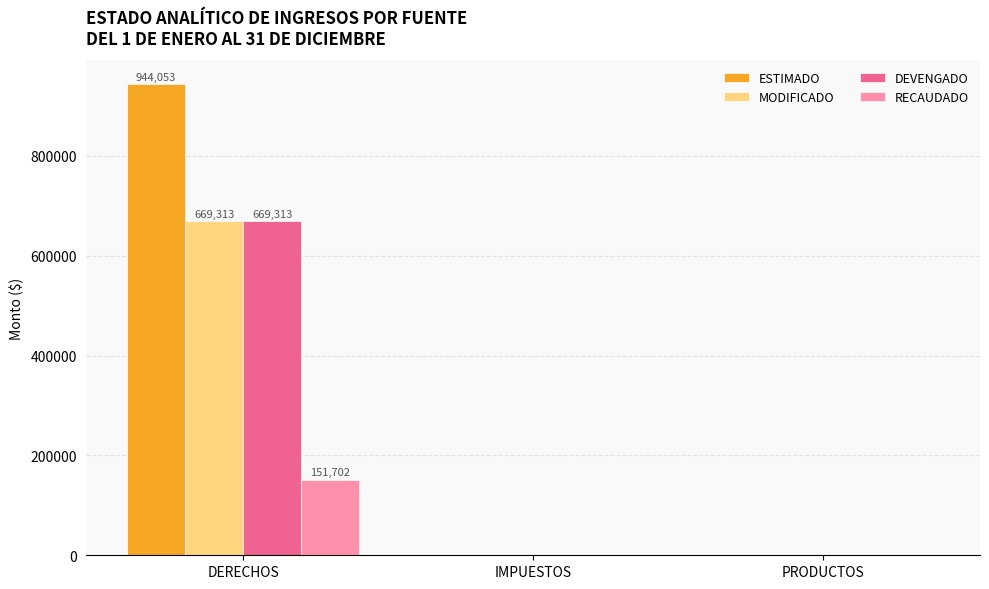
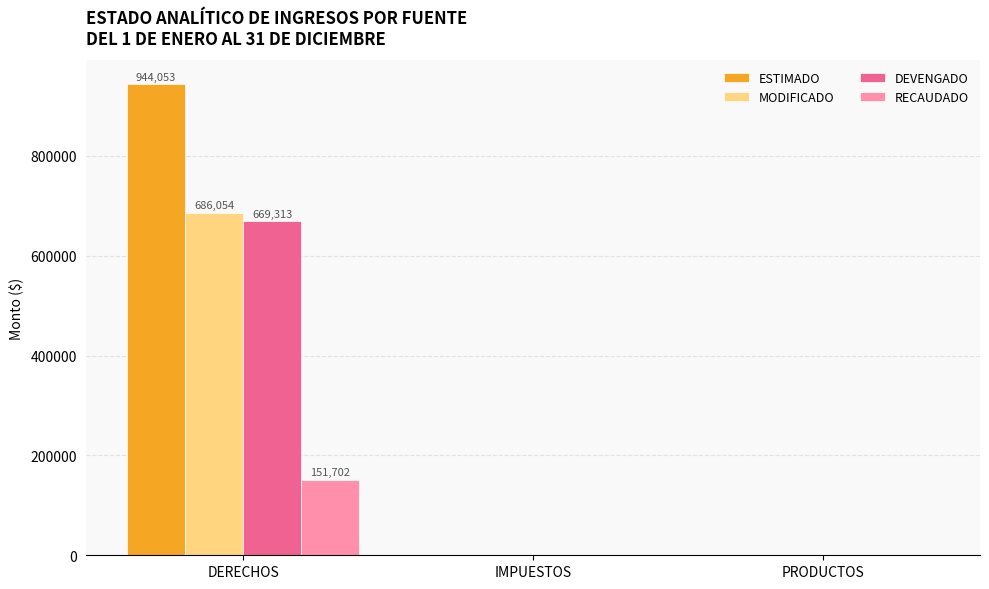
MODIFICADO, DERECHOS: 669,313 -> 686,054
